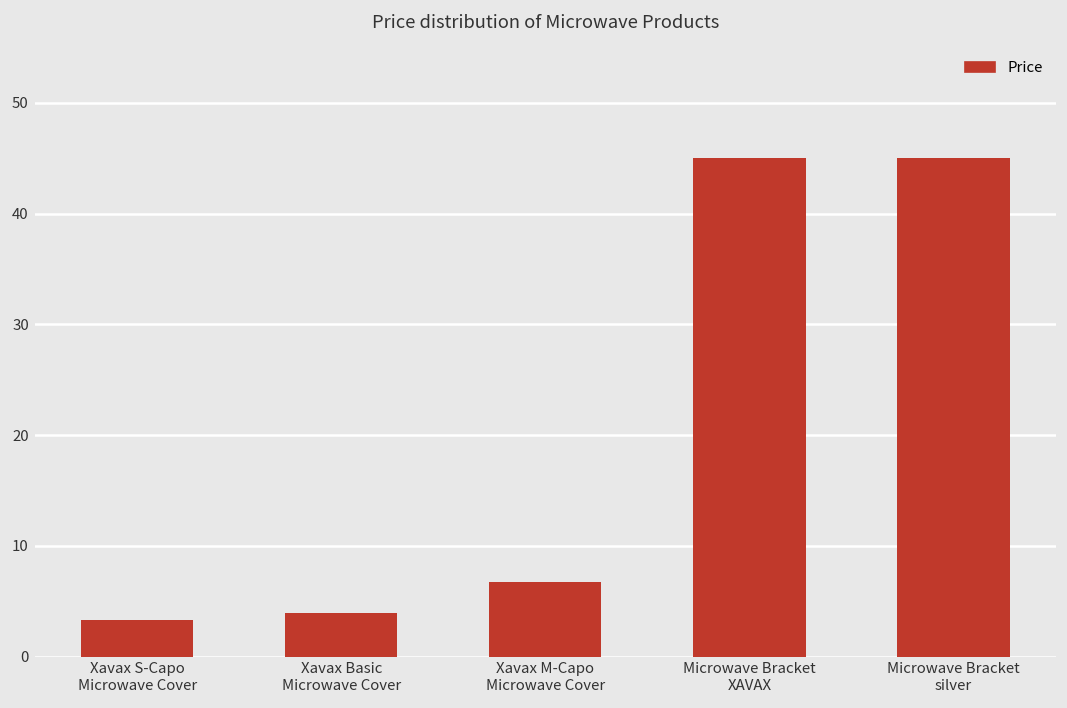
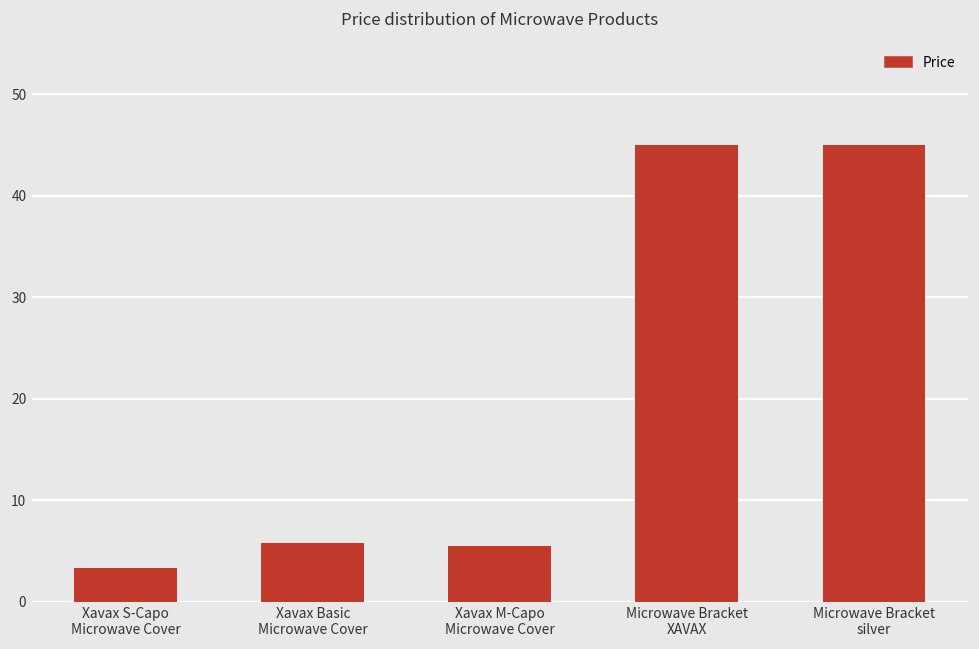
Xavax Basic Microwave Cover: 4 -> 6
Xavax M-Capo Microwave Cover: 7 -> 6
